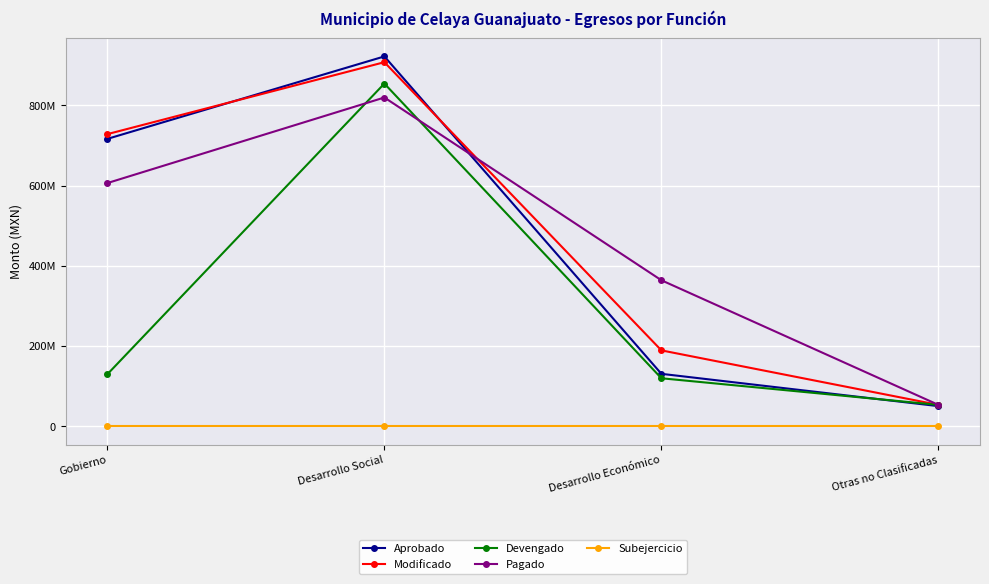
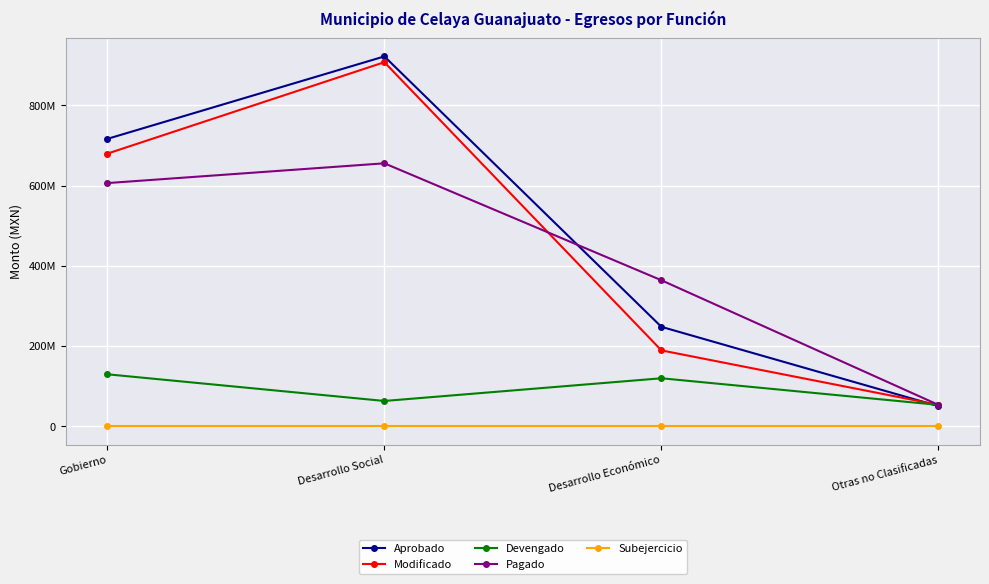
Modificado, Gobierno: 730000000 -> 680000000
Devengado, Desarrollo Social: 850000000 -> 60000000
Pagado, Desarrollo Social: 820000000 -> 660000000
Aprobado, Desarrollo Económico: 130000000 -> 250000000
